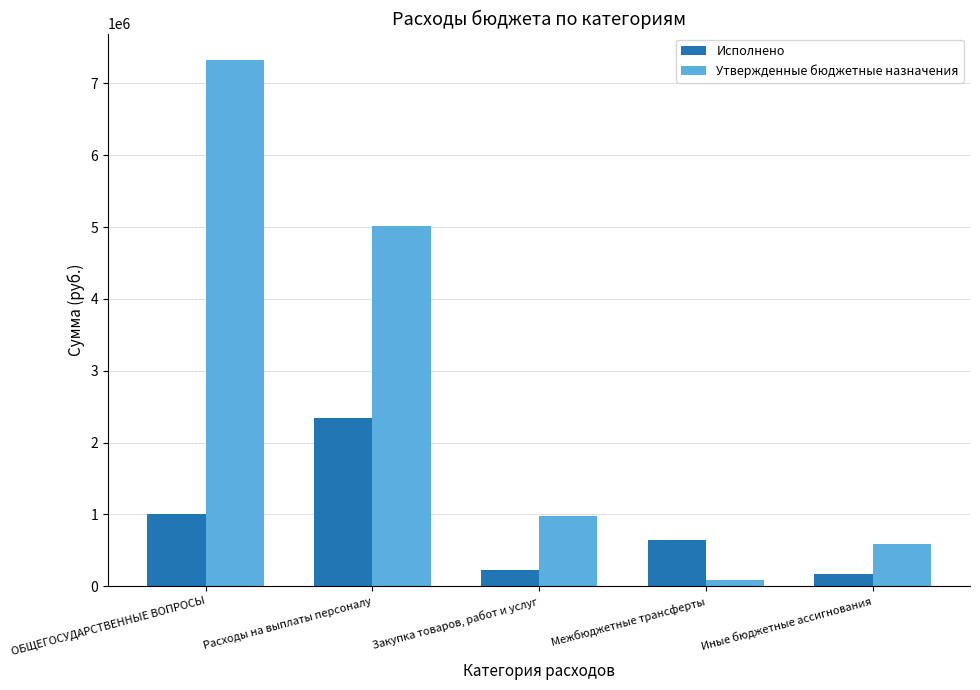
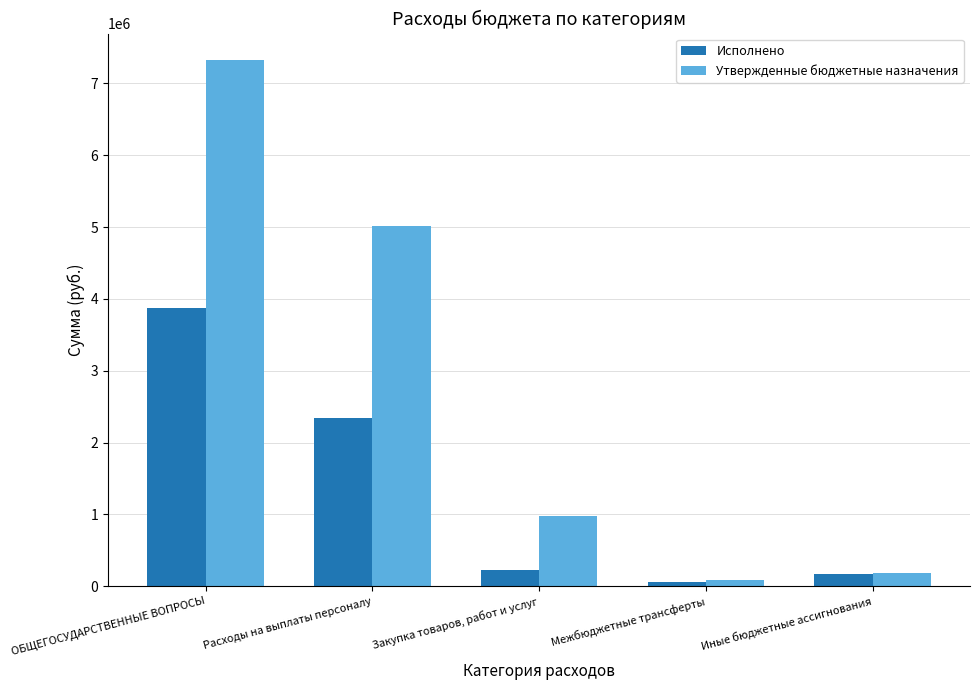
Исполнено, ОБЩЕГОСУДАРСТВЕННЫЕ ВОПРОСЫ: 1000000 -> 3900000
Исполнено, Межбюджетные трансферты: 600000 -> 100000
Утвержденные бюджетные назначения, Иные бюджетные ассигнования: 600000 -> 200000
